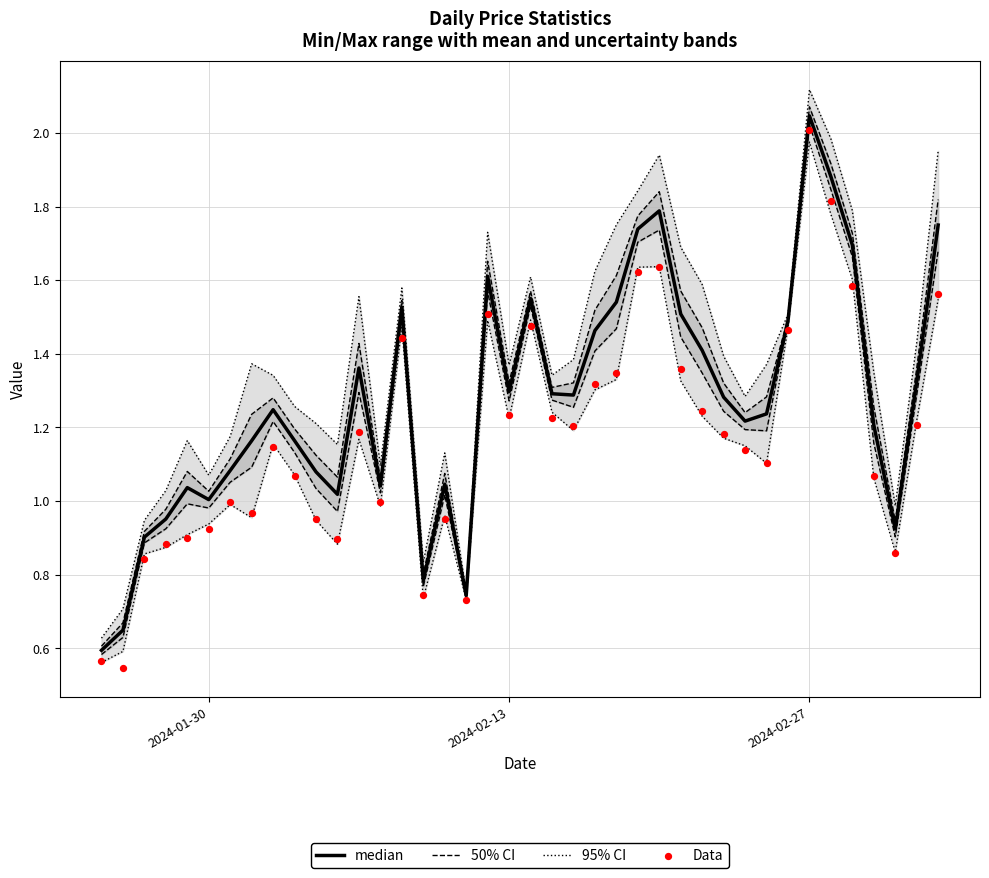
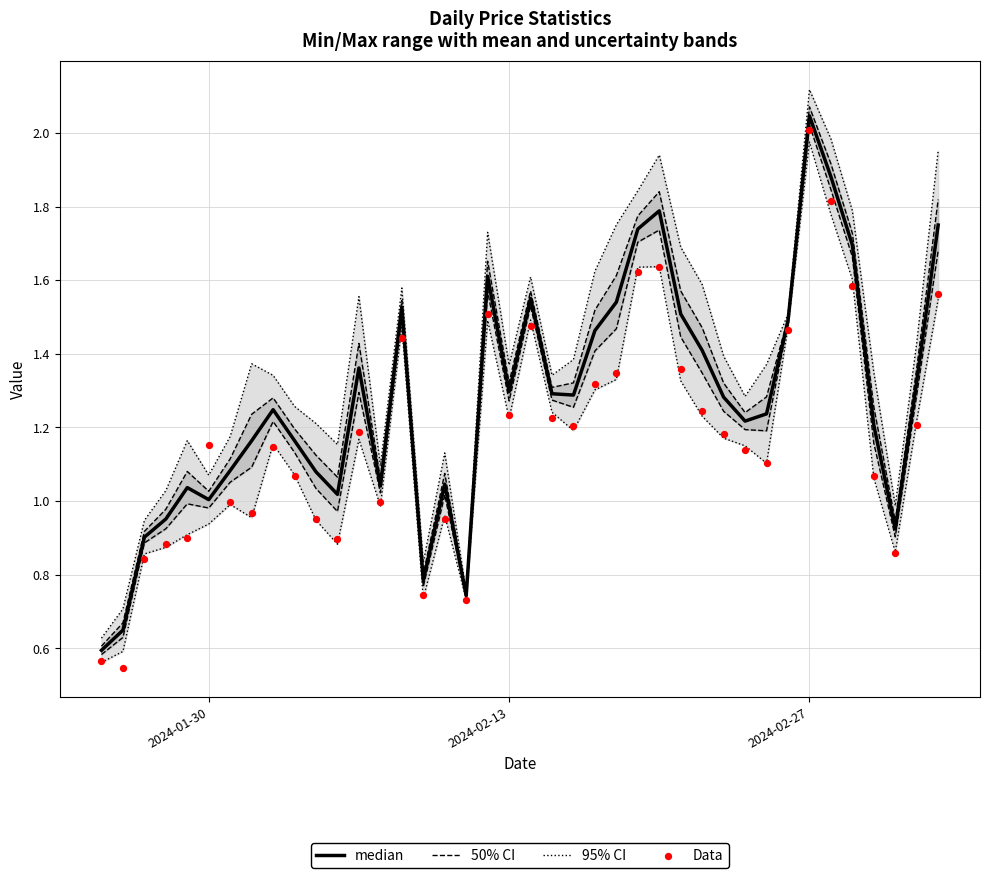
Data, 2024-01-30: 0.92 -> 1.15
